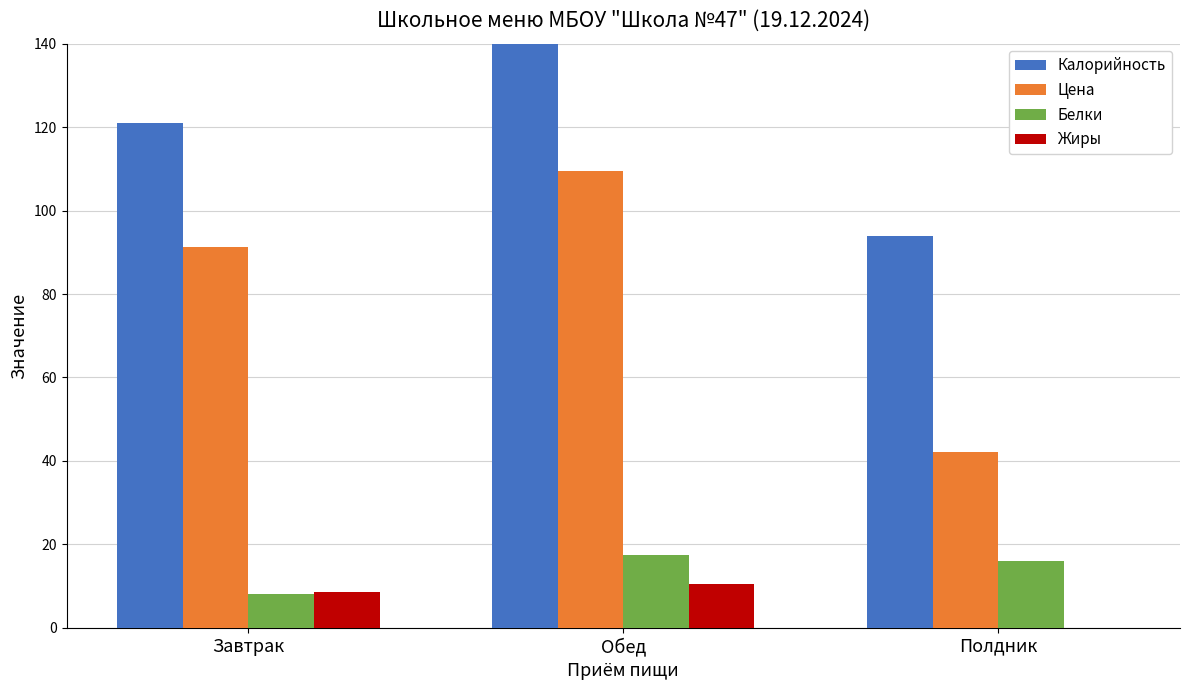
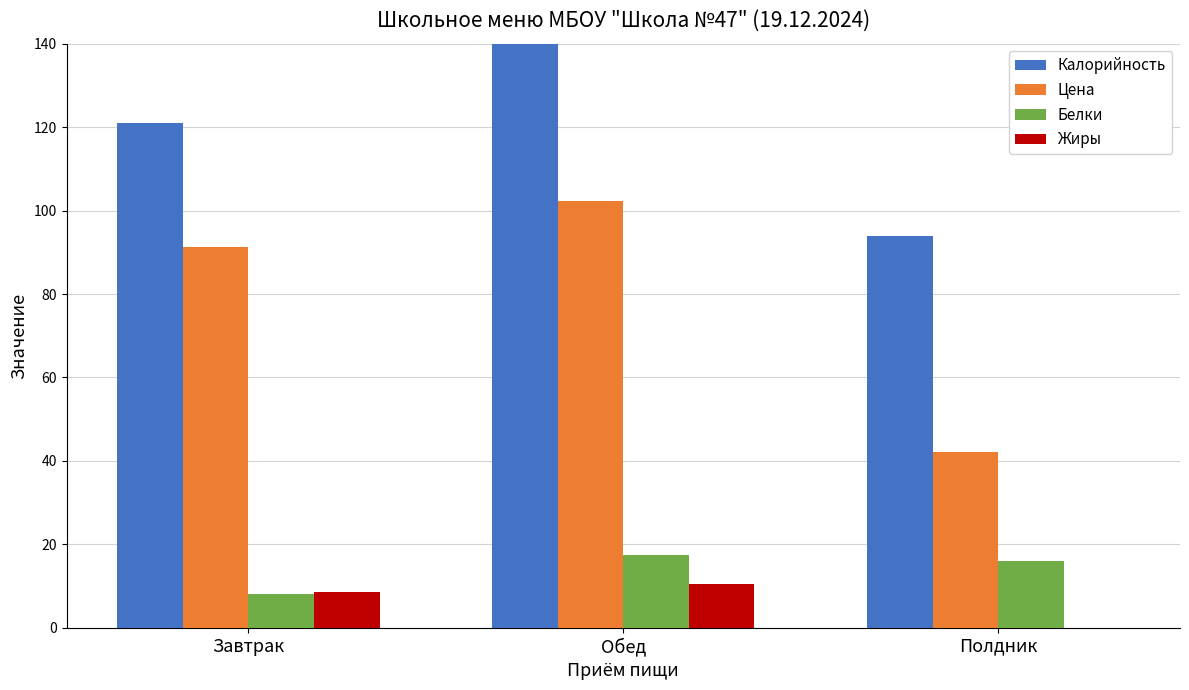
Цена, Обед: 110 -> 102
